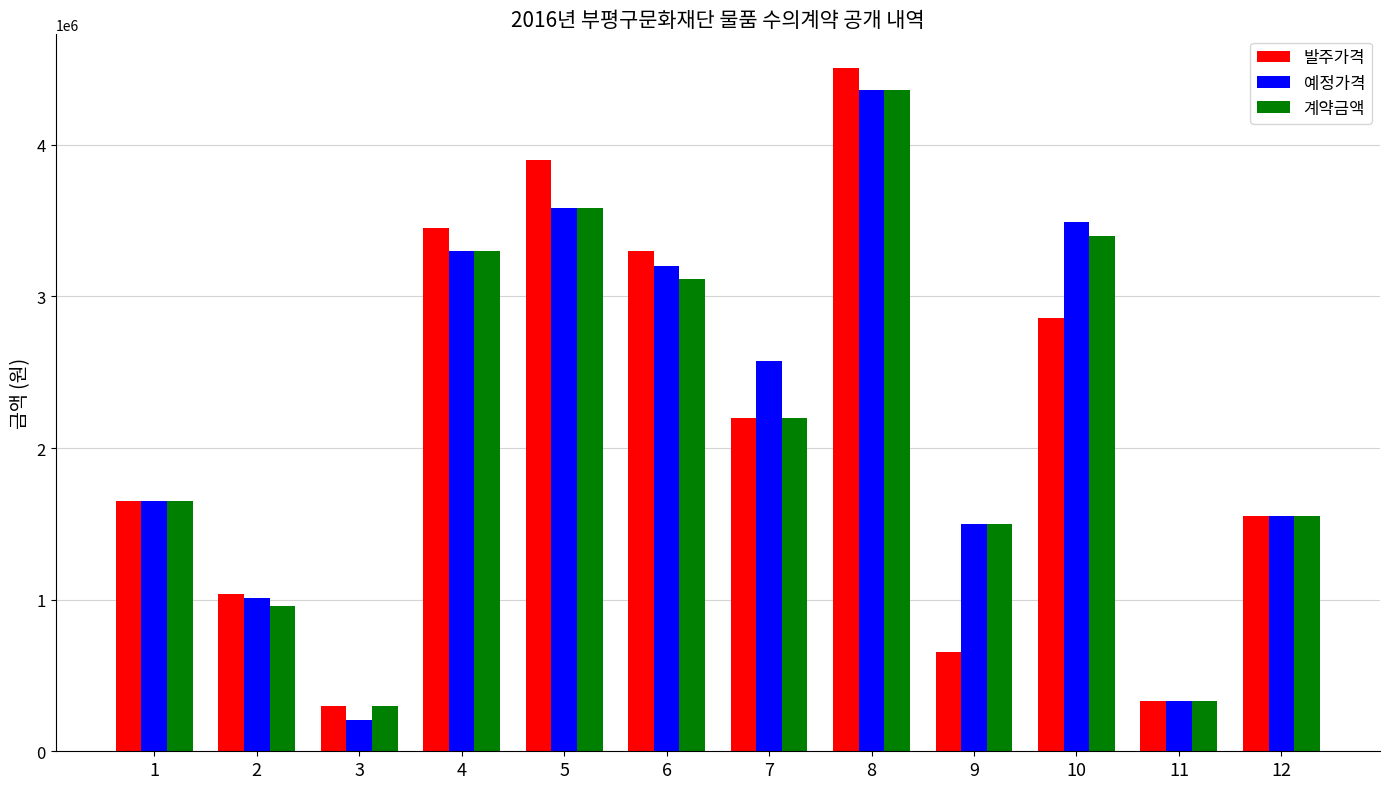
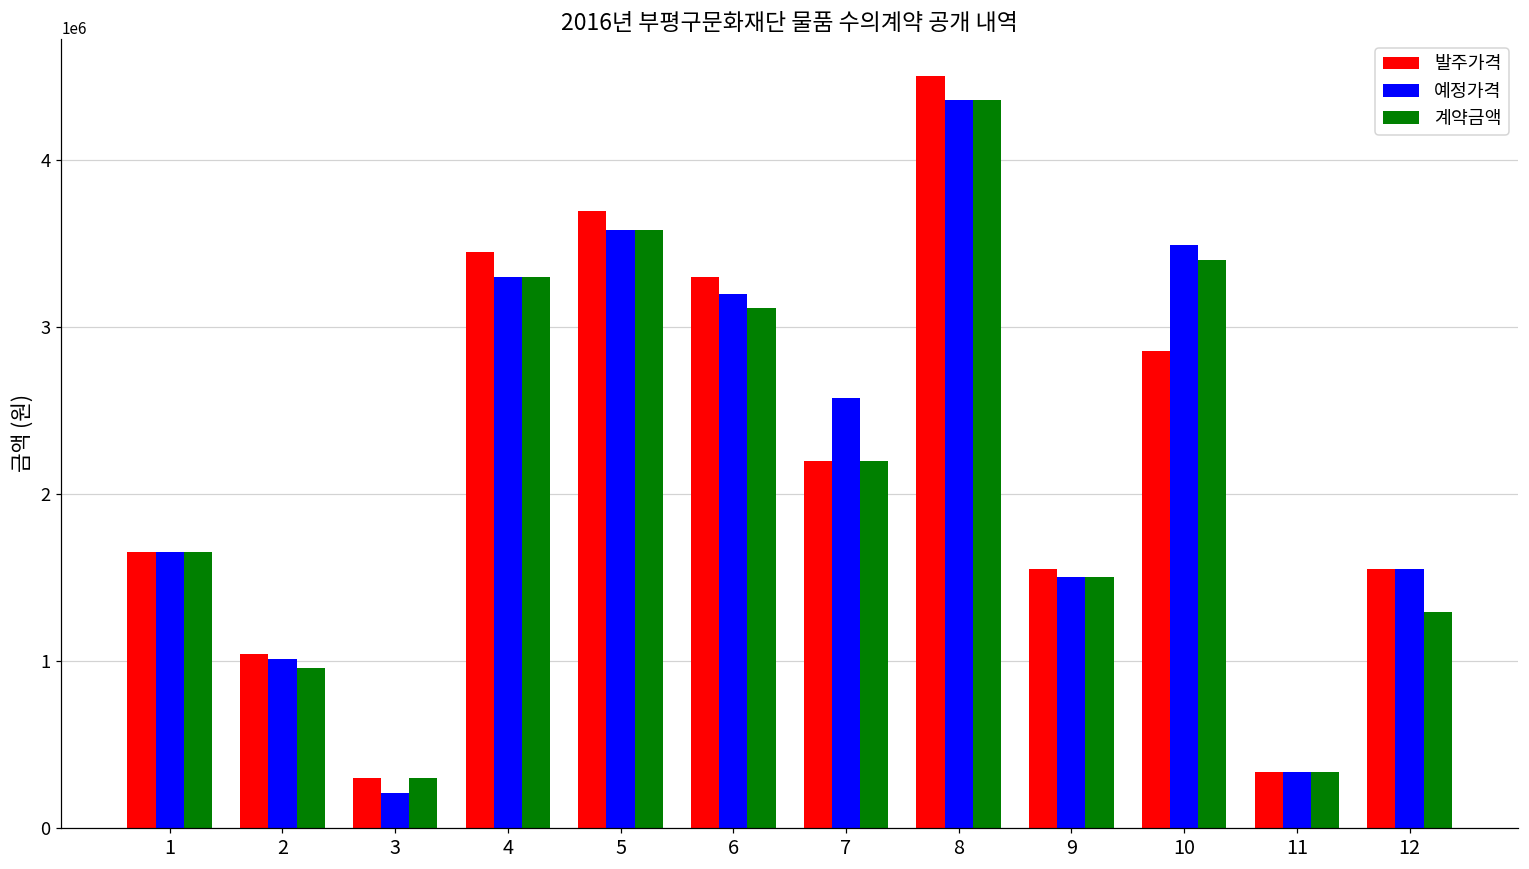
발주가격, 5: 3900000 -> 3700000
발주가격, 9: 650000 -> 1550000
계약금액, 12: 1550000 -> 1290000
